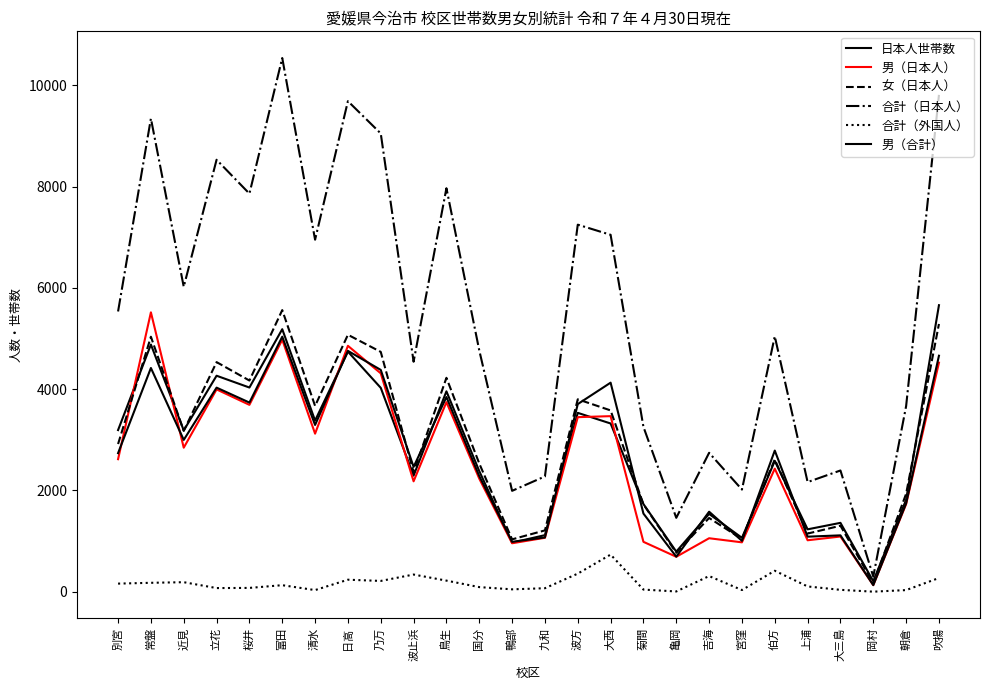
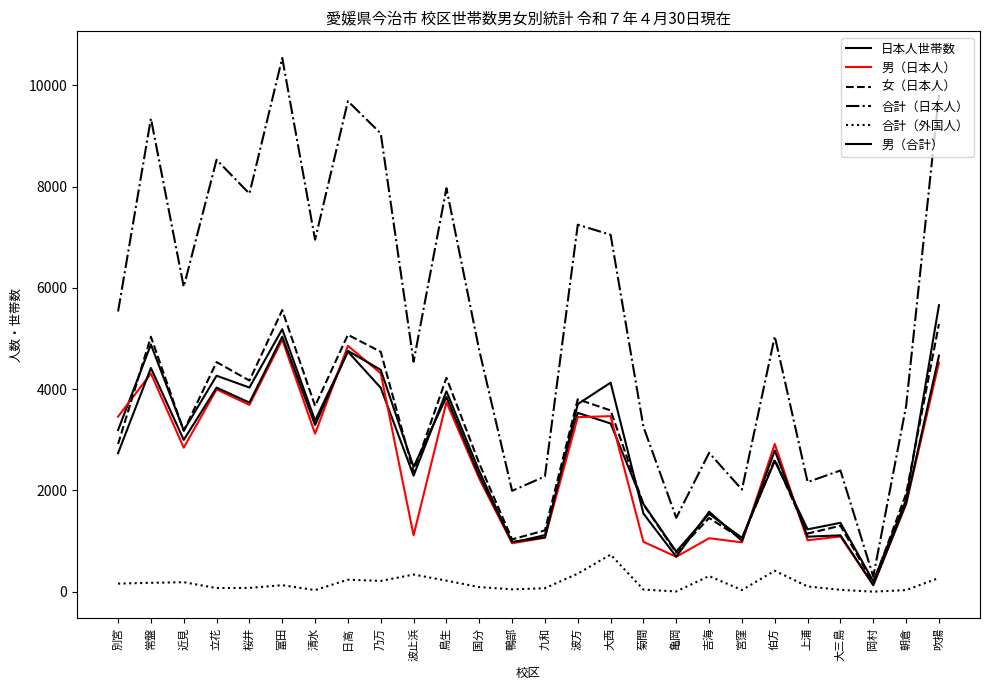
男（日本人）, 別宮: 2600 -> 3500
男（日本人）, 常盤: 5500 -> 4300
男（日本人）, 波止浜: 2200 -> 1100
男（日本人）, 伯方: 2400 -> 2900
